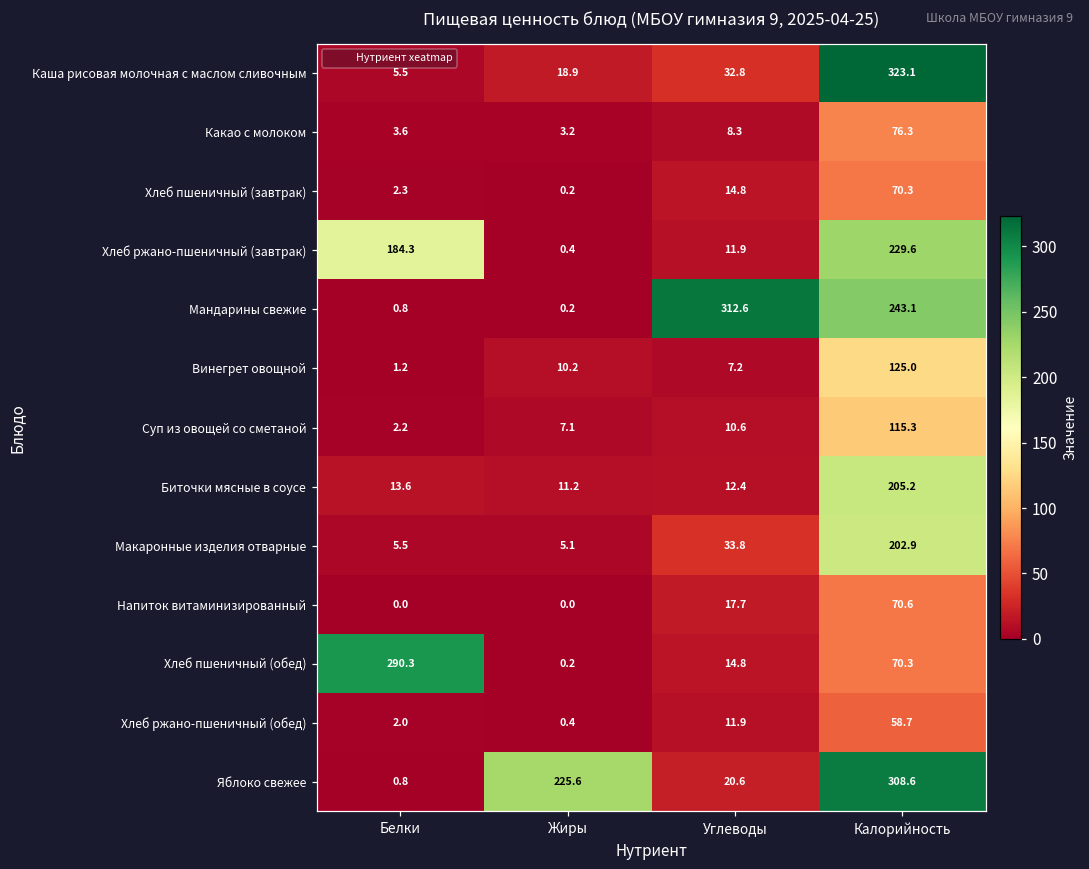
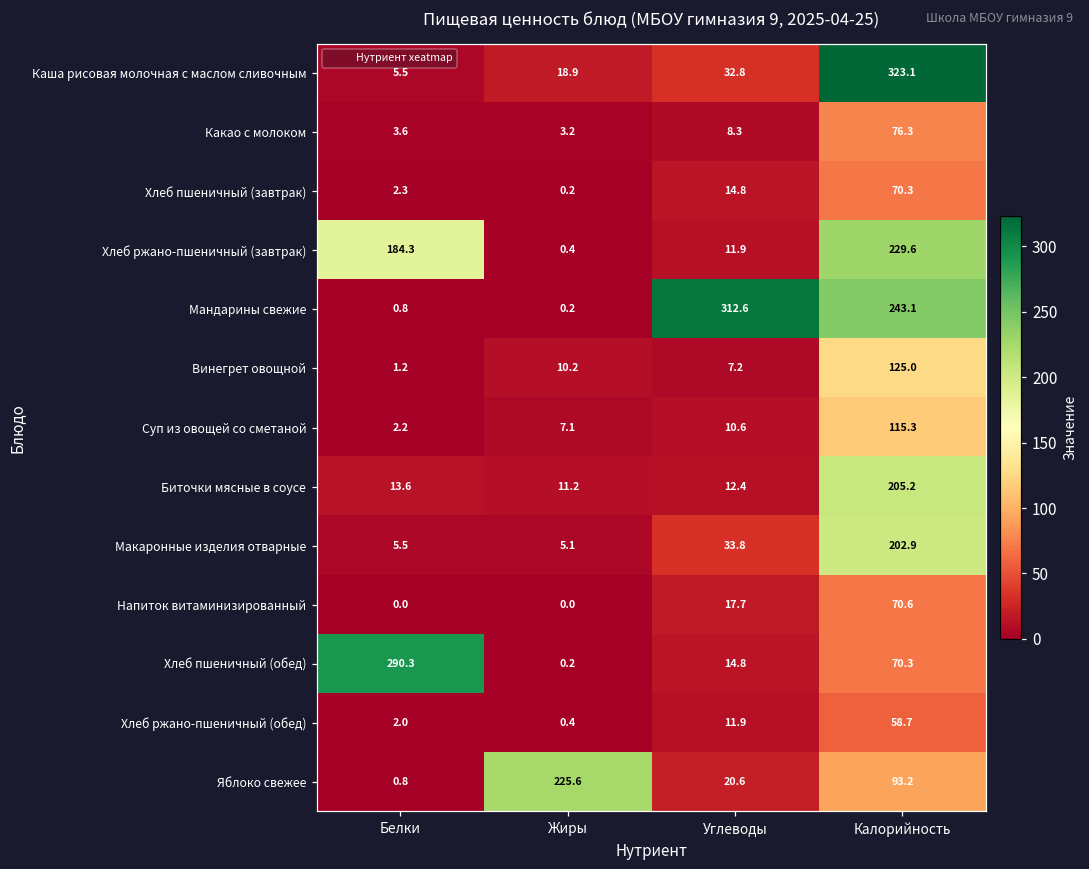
Яблоко свежее, Калорийность: 308.6 -> 93.2
